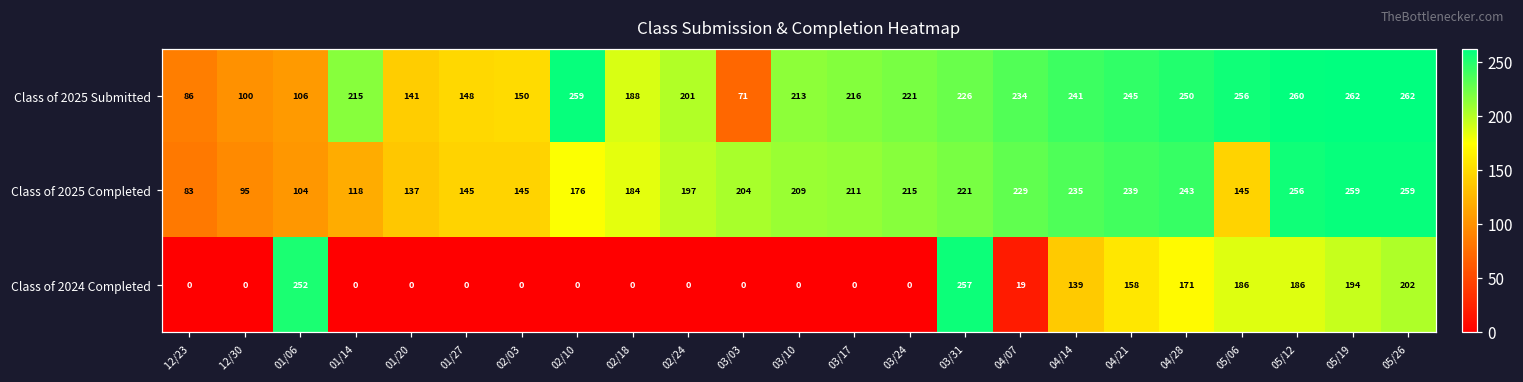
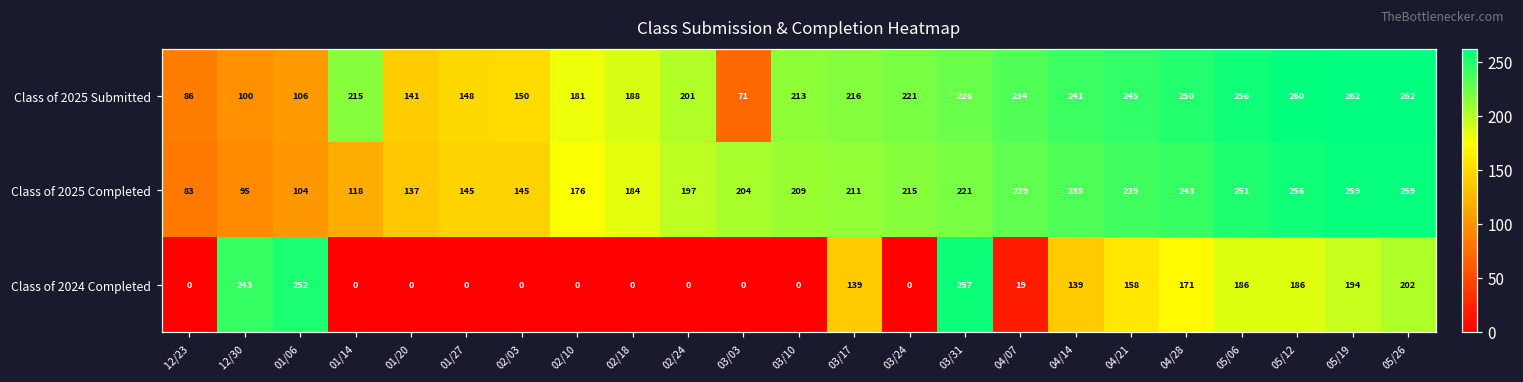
Class of 2025 Submitted, 02/10: 259 -> 181
Class of 2025 Completed, 05/06: 145 -> 251
Class of 2024 Completed, 12/30: 0 -> 243
Class of 2024 Completed, 03/17: 0 -> 139
